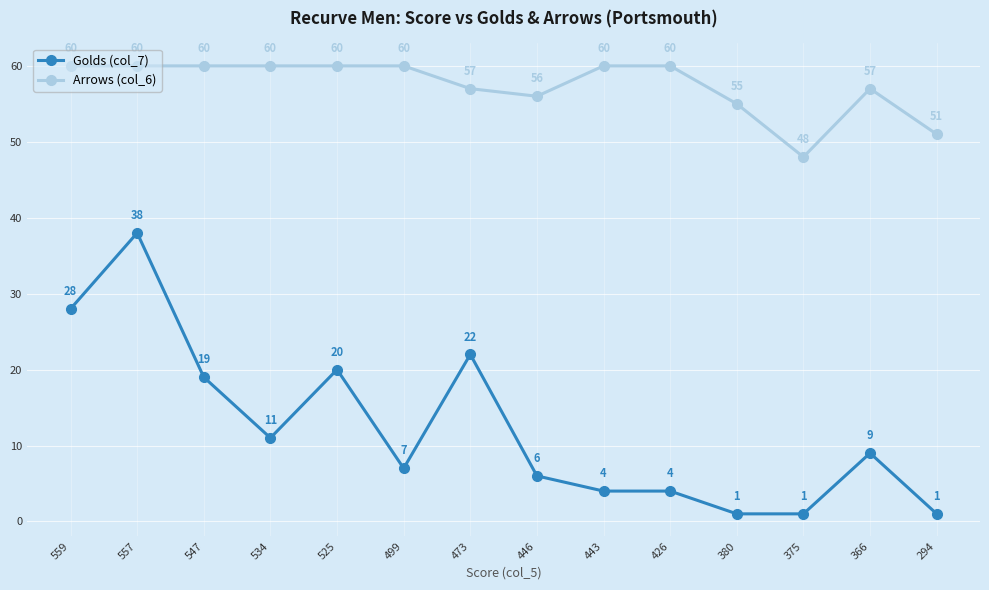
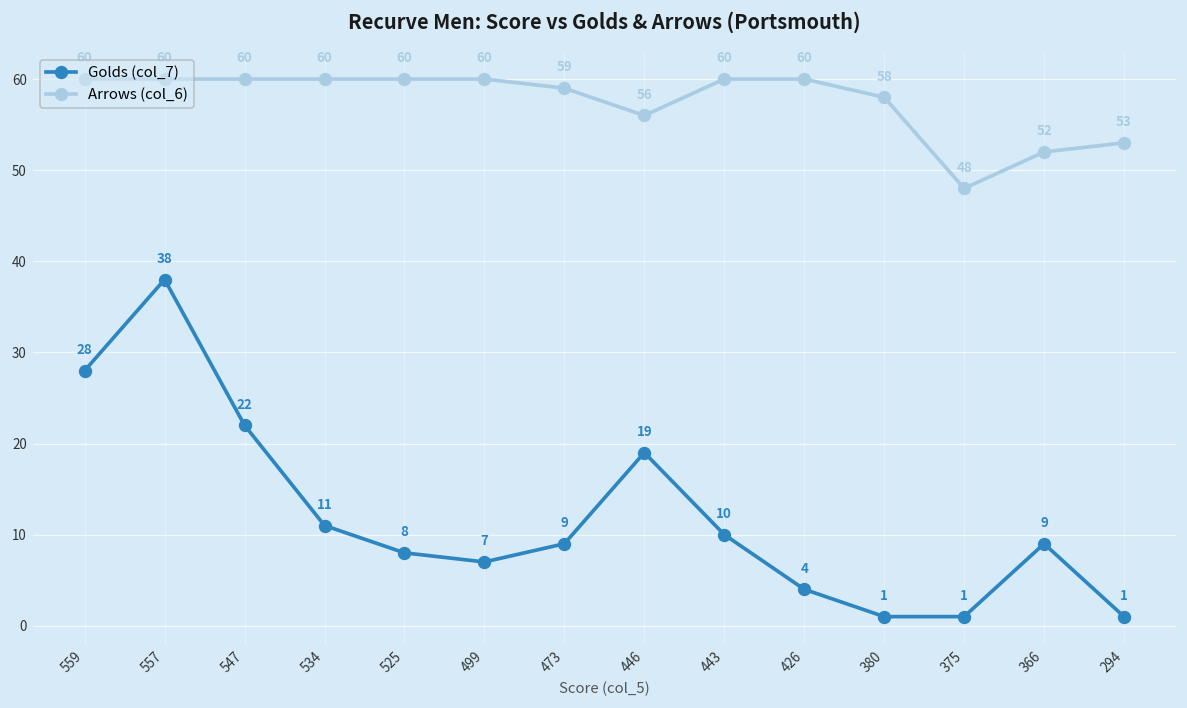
Golds (col_7), 547: 19 -> 22
Golds (col_7), 525: 20 -> 8
Golds (col_7), 473: 22 -> 9
Arrows (col_6), 473: 57 -> 59
Golds (col_7), 446: 6 -> 19
Golds (col_7), 443: 4 -> 10
Arrows (col_6), 380: 55 -> 58
Arrows (col_6), 366: 57 -> 52
Arrows (col_6), 294: 51 -> 53
